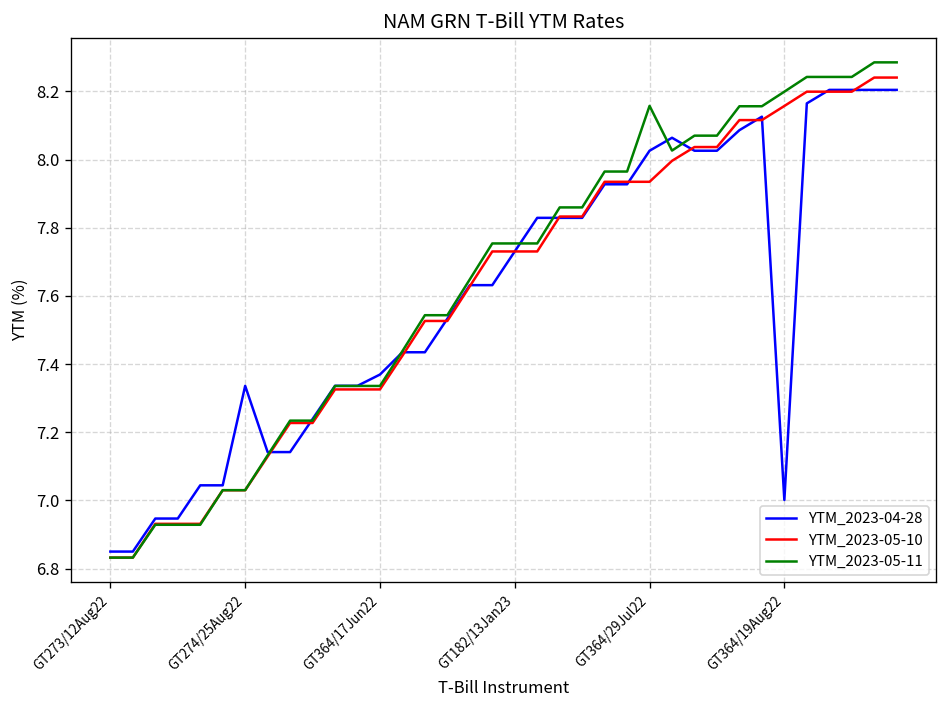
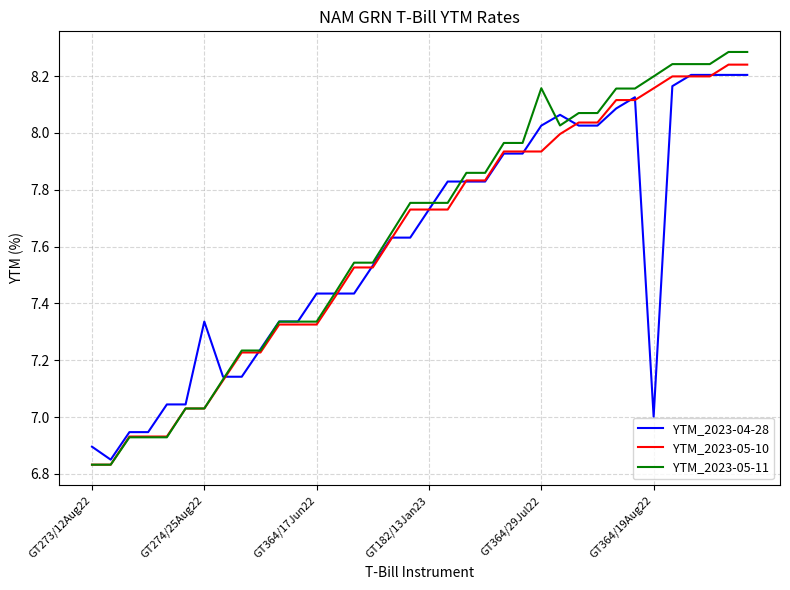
YTM_2023-04-28, GT273/12Aug22: 6.85 -> 6.90
YTM_2023-04-28, GT364/17Jun22: 7.37 -> 7.43
